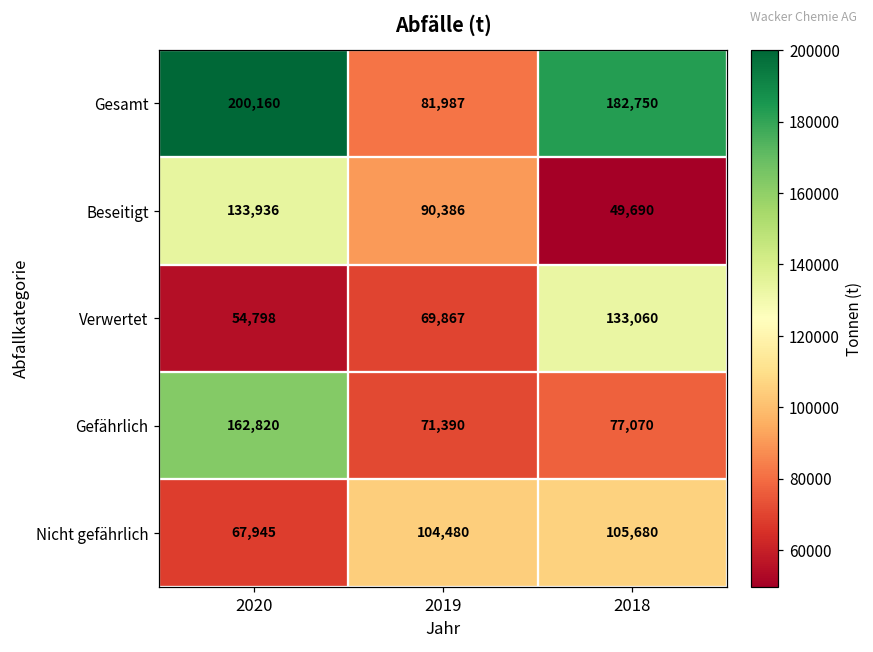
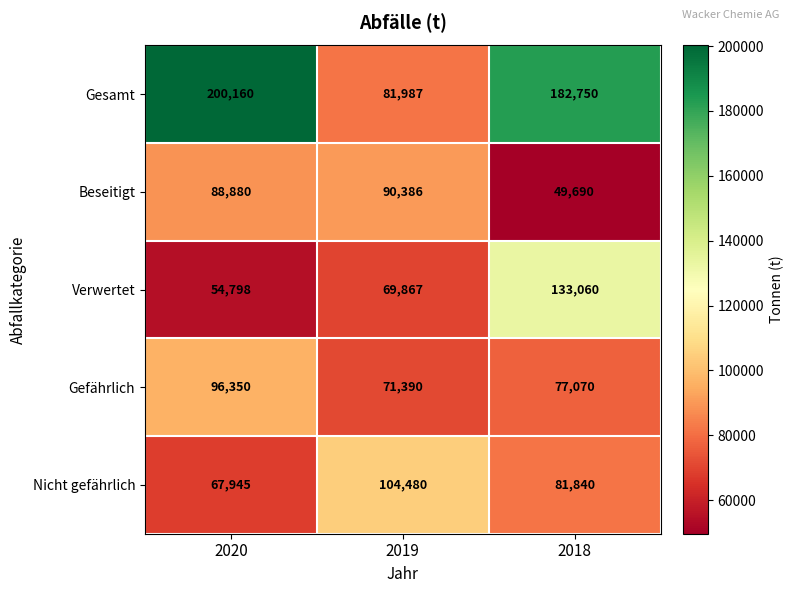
Beseitigt, 2020: 133,936 -> 88,880
Gefährlich, 2020: 162,820 -> 96,350
Nicht gefährlich, 2018: 105,680 -> 81,840
